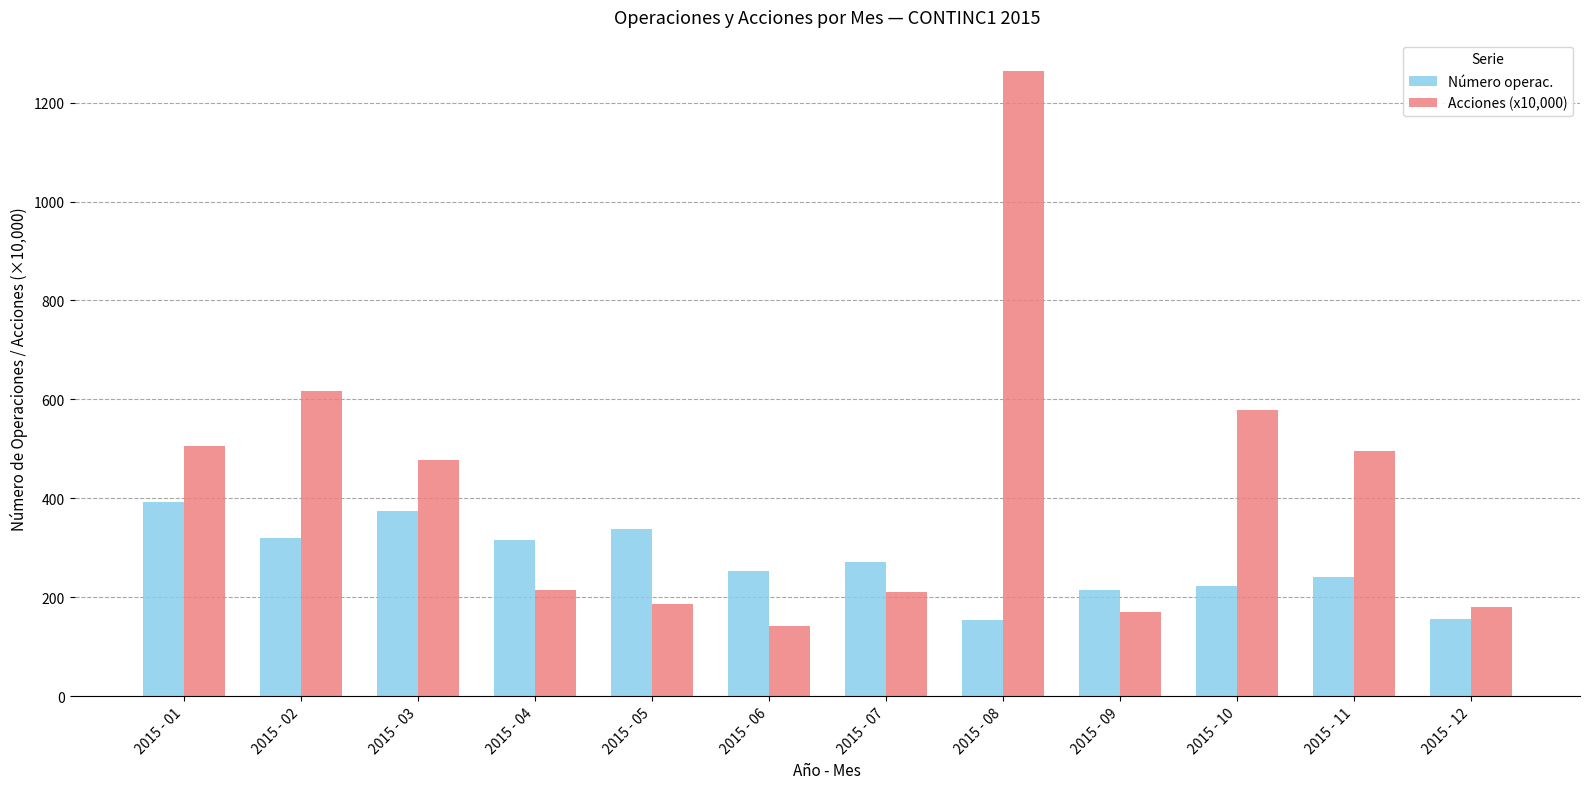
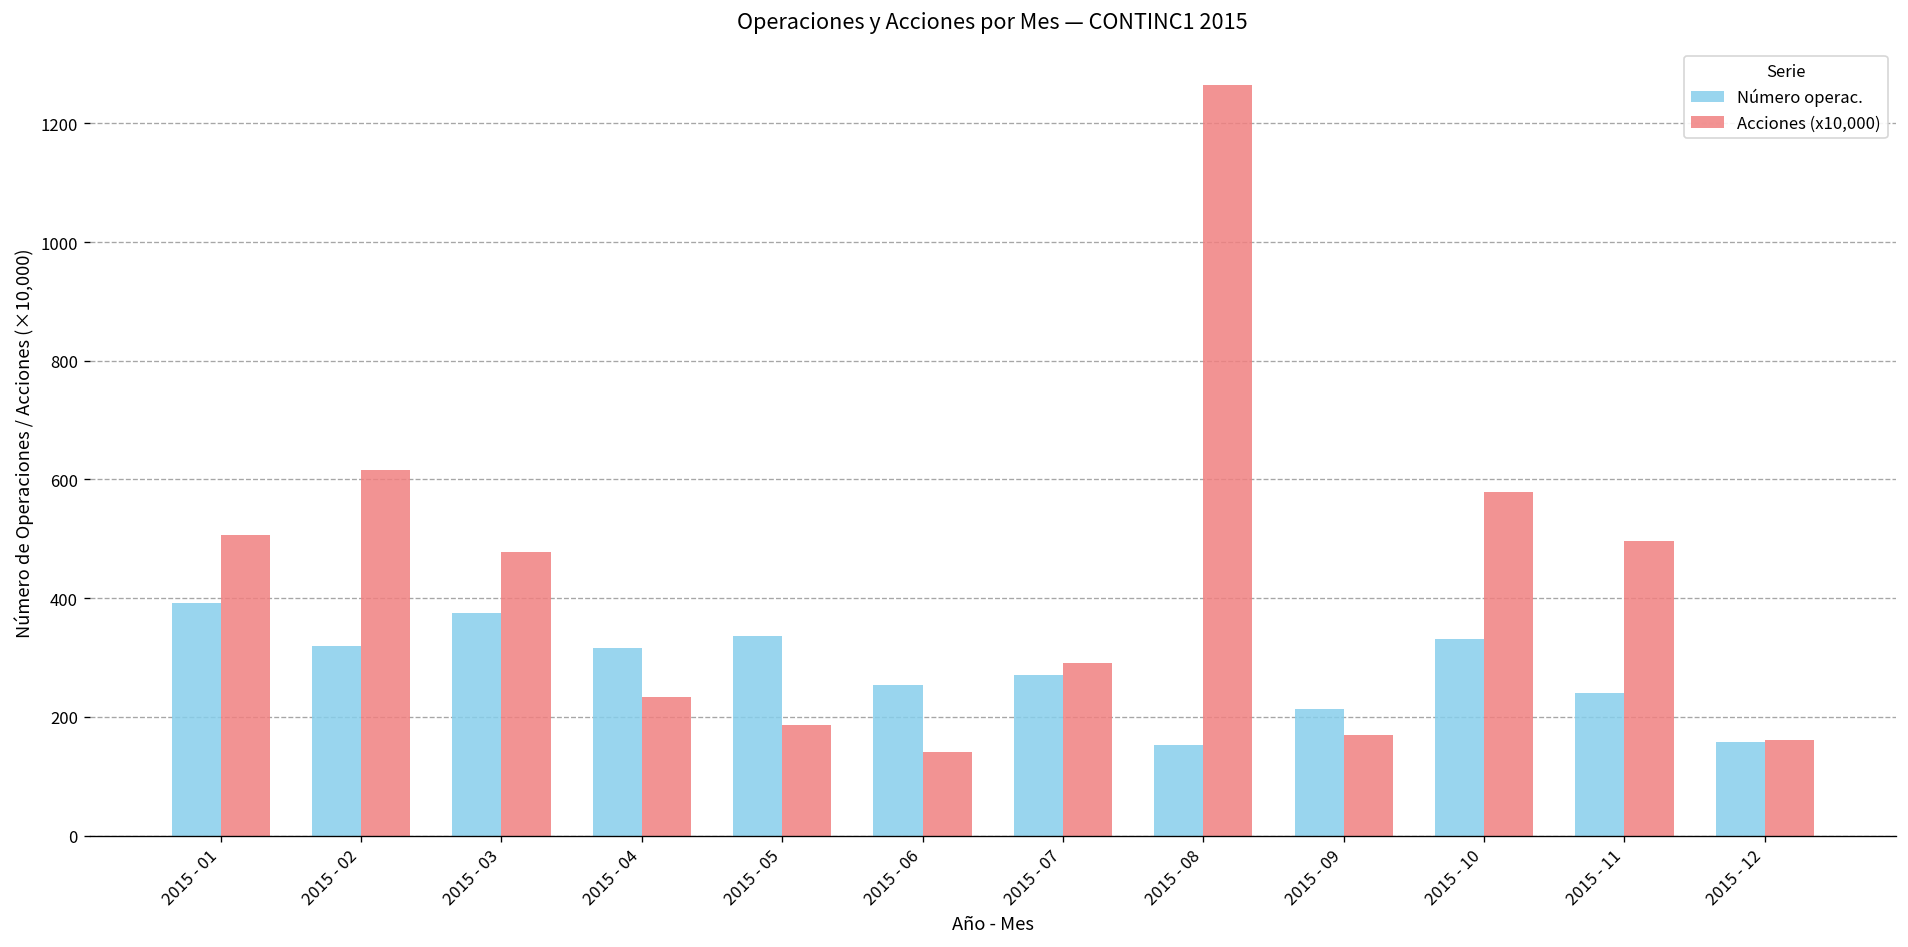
Acciones (x10,000), 2015 - 04: 220 -> 230
Acciones (x10,000), 2015 - 07: 210 -> 290
Número operac., 2015 - 10: 220 -> 330
Acciones (x10,000), 2015 - 12: 180 -> 160
